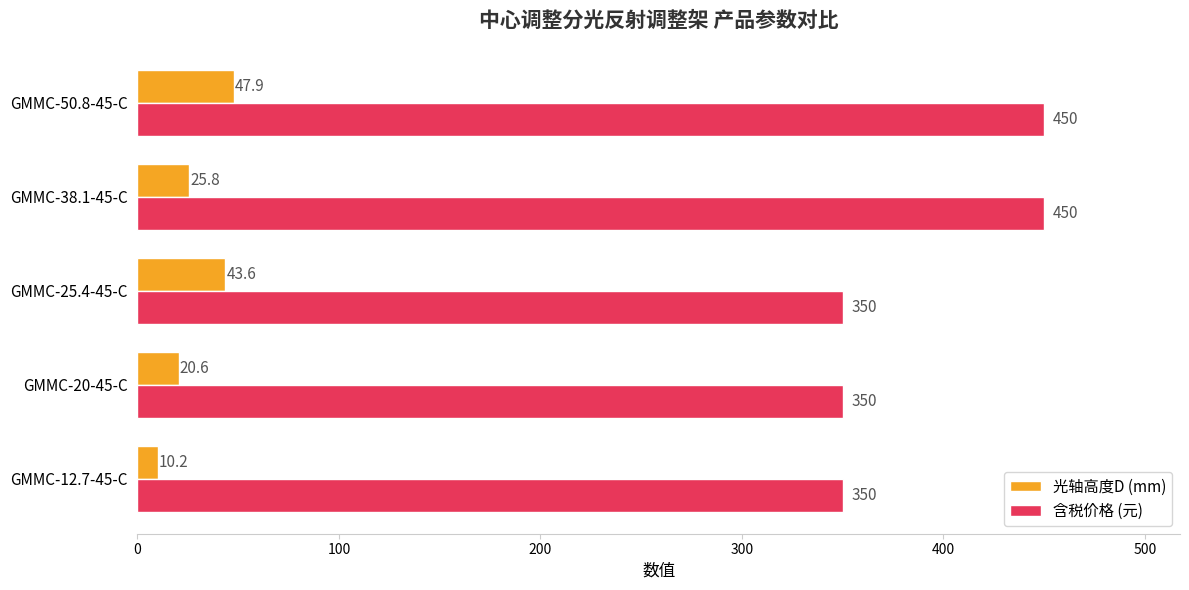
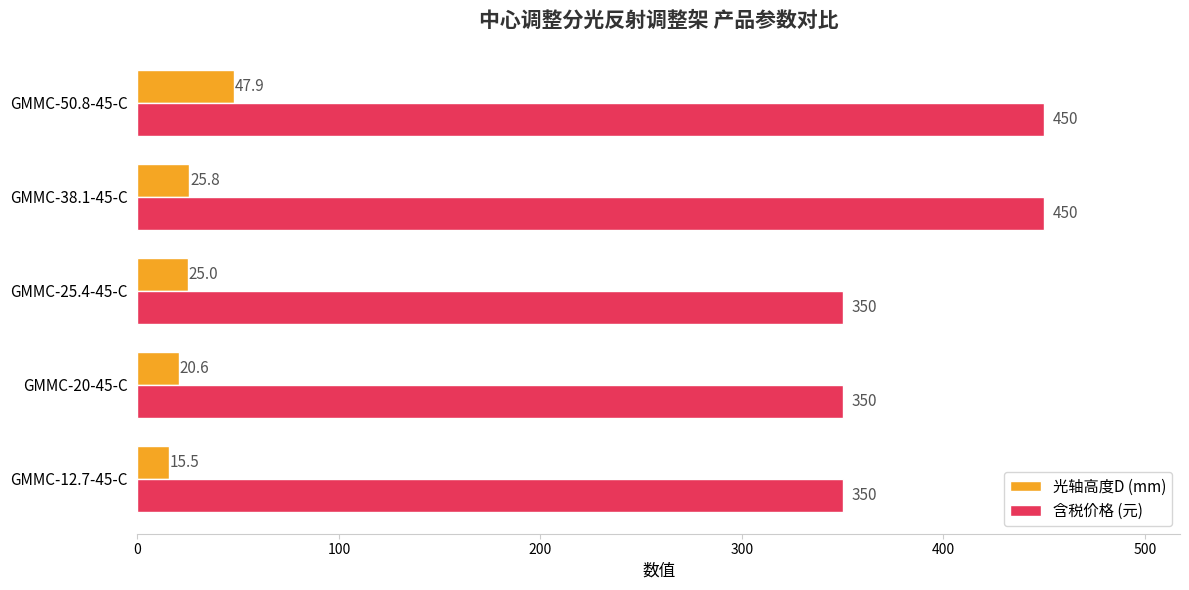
光轴高度D (mm), GMMC-25.4-45-C: 43.6 -> 25.0
光轴高度D (mm), GMMC-12.7-45-C: 10.2 -> 15.5
